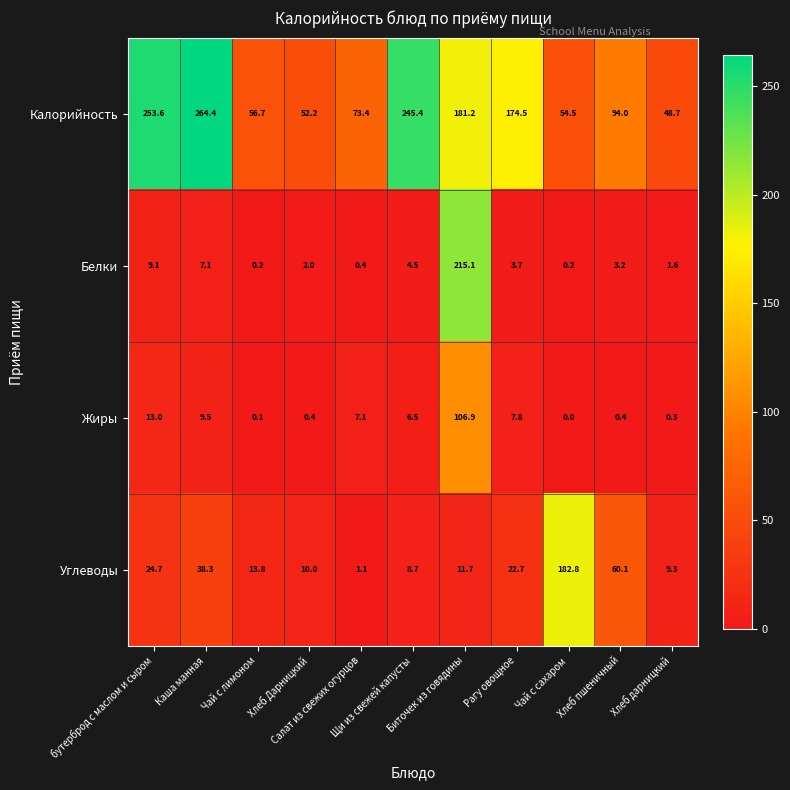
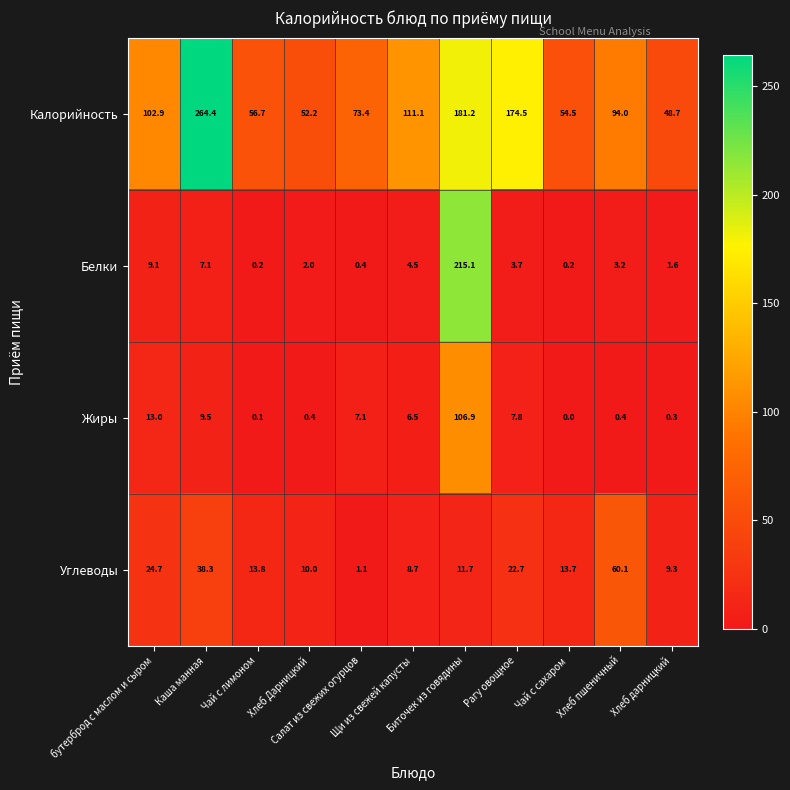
Калорийность, бутерброд с маслом и сыром: 253.6 -> 102.9
Калорийность, Щи из свежей капусты: 245.4 -> 111.1
Углеводы, Чай с сахаром: 182.8 -> 13.7
